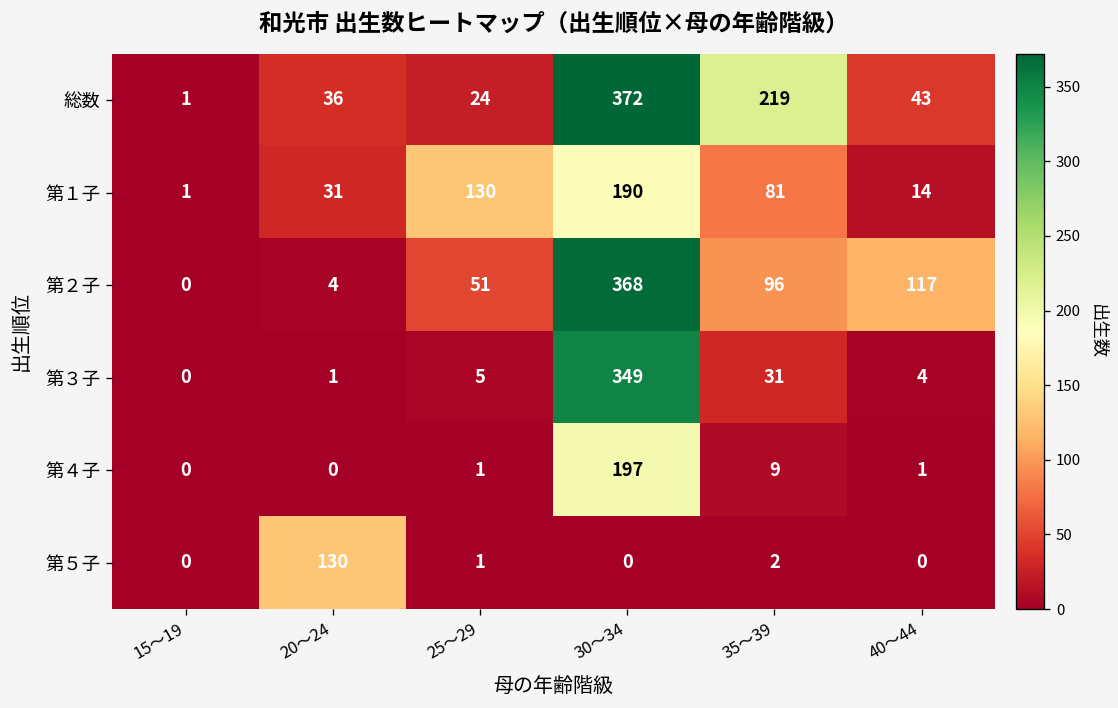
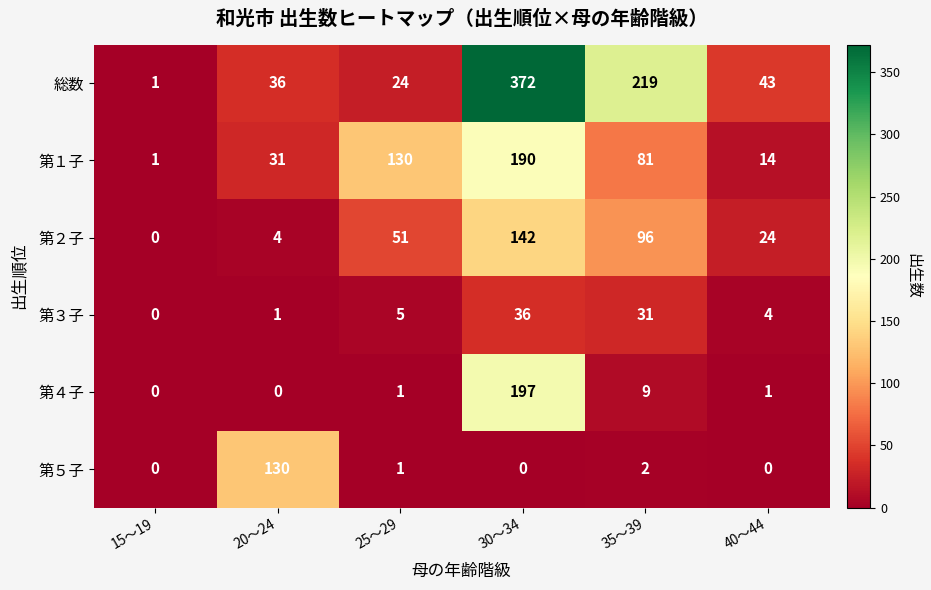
第２子, 30～34: 368 -> 142
第２子, 40～44: 117 -> 24
第３子, 30～34: 349 -> 36
